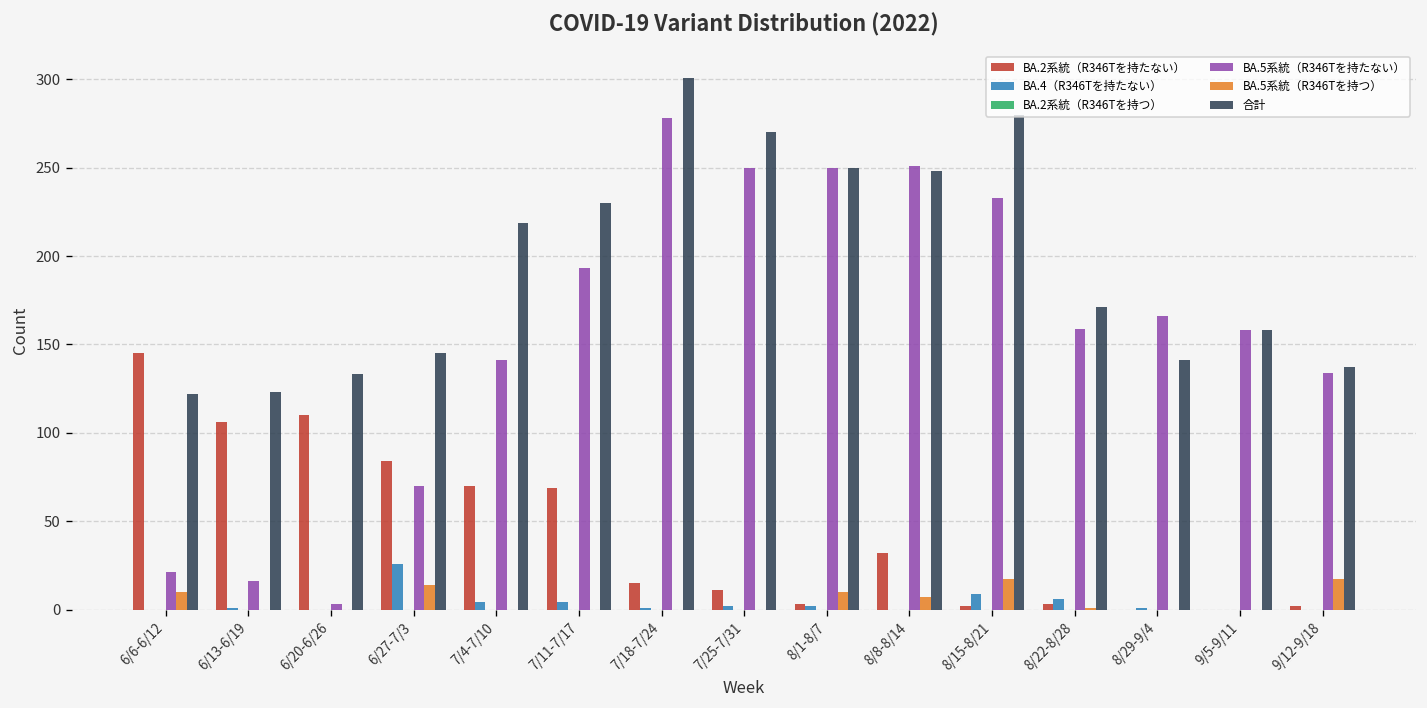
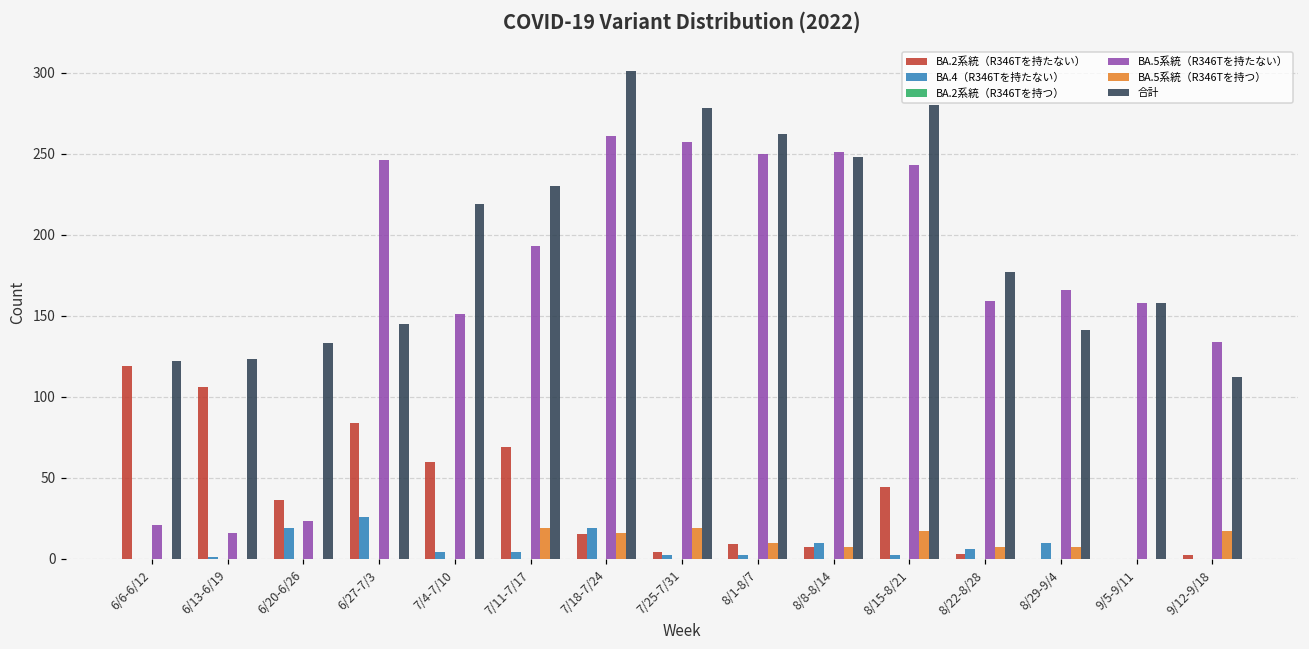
BA.2系統（R346Tを持たない）, 6/6-6/12: 145 -> 119
BA.5系統（R346Tを持つ）, 6/6-6/12: 10 -> 0
BA.2系統（R346Tを持たない）, 6/20-6/26: 110 -> 36
BA.4（R346Tを持たない）, 6/20-6/26: 0 -> 19
BA.5系統（R346Tを持たない）, 6/20-6/26: 3 -> 23
BA.5系統（R346Tを持たない）, 6/27-7/3: 70 -> 246
BA.5系統（R346Tを持つ）, 6/27-7/3: 14 -> 0
BA.2系統（R346Tを持たない）, 7/4-7/10: 70 -> 60
BA.5系統（R346Tを持たない）, 7/4-7/10: 141 -> 151
BA.5系統（R346Tを持つ）, 7/11-7/17: 0 -> 19
BA.4（R346Tを持たない）, 7/18-7/24: 1 -> 19
BA.5系統（R346Tを持たない）, 7/18-7/24: 278 -> 261
BA.5系統（R346Tを持つ）, 7/18-7/24: 0 -> 16
BA.2系統（R346Tを持たない）, 7/25-7/31: 11 -> 4
BA.5系統（R346Tを持たない）, 7/25-7/31: 250 -> 257
BA.5系統（R346Tを持つ）, 7/25-7/31: 0 -> 19
合計, 7/25-7/31: 270 -> 278
BA.2系統（R346Tを持たない）, 8/1-8/7: 3 -> 9
合計, 8/1-8/7: 250 -> 262
BA.2系統（R346Tを持たない）, 8/8-8/14: 32 -> 7
BA.4（R346Tを持たない）, 8/8-8/14: 0 -> 10
BA.2系統（R346Tを持たない）, 8/15-8/21: 2 -> 44
BA.4（R346Tを持たない）, 8/15-8/21: 9 -> 2
BA.5系統（R346Tを持たない）, 8/15-8/21: 233 -> 243
BA.5系統（R346Tを持つ）, 8/22-8/28: 1 -> 7
合計, 8/22-8/28: 171 -> 177
BA.4（R346Tを持たない）, 8/29-9/4: 1 -> 10
BA.5系統（R346Tを持つ）, 8/29-9/4: 0 -> 7
合計, 9/12-9/18: 137 -> 112
